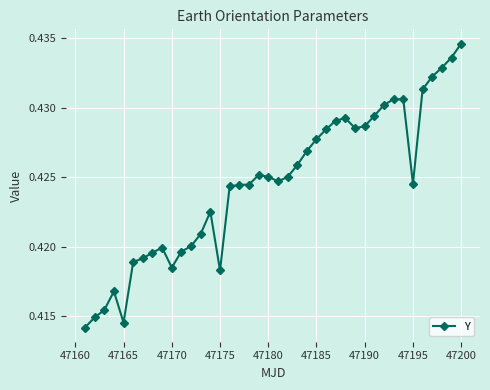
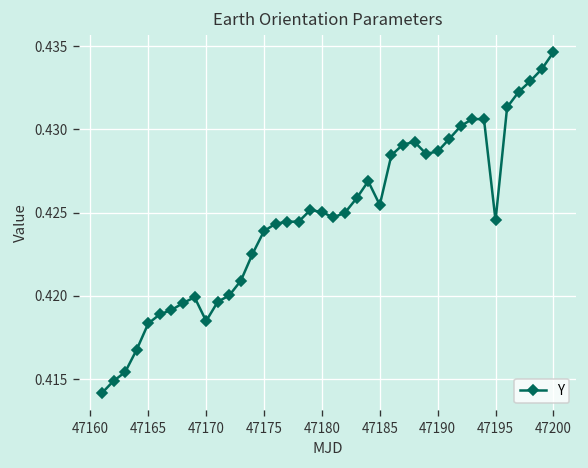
47165: 0.4145 -> 0.4183
47175: 0.4183 -> 0.4239
47185: 0.4277 -> 0.4255
